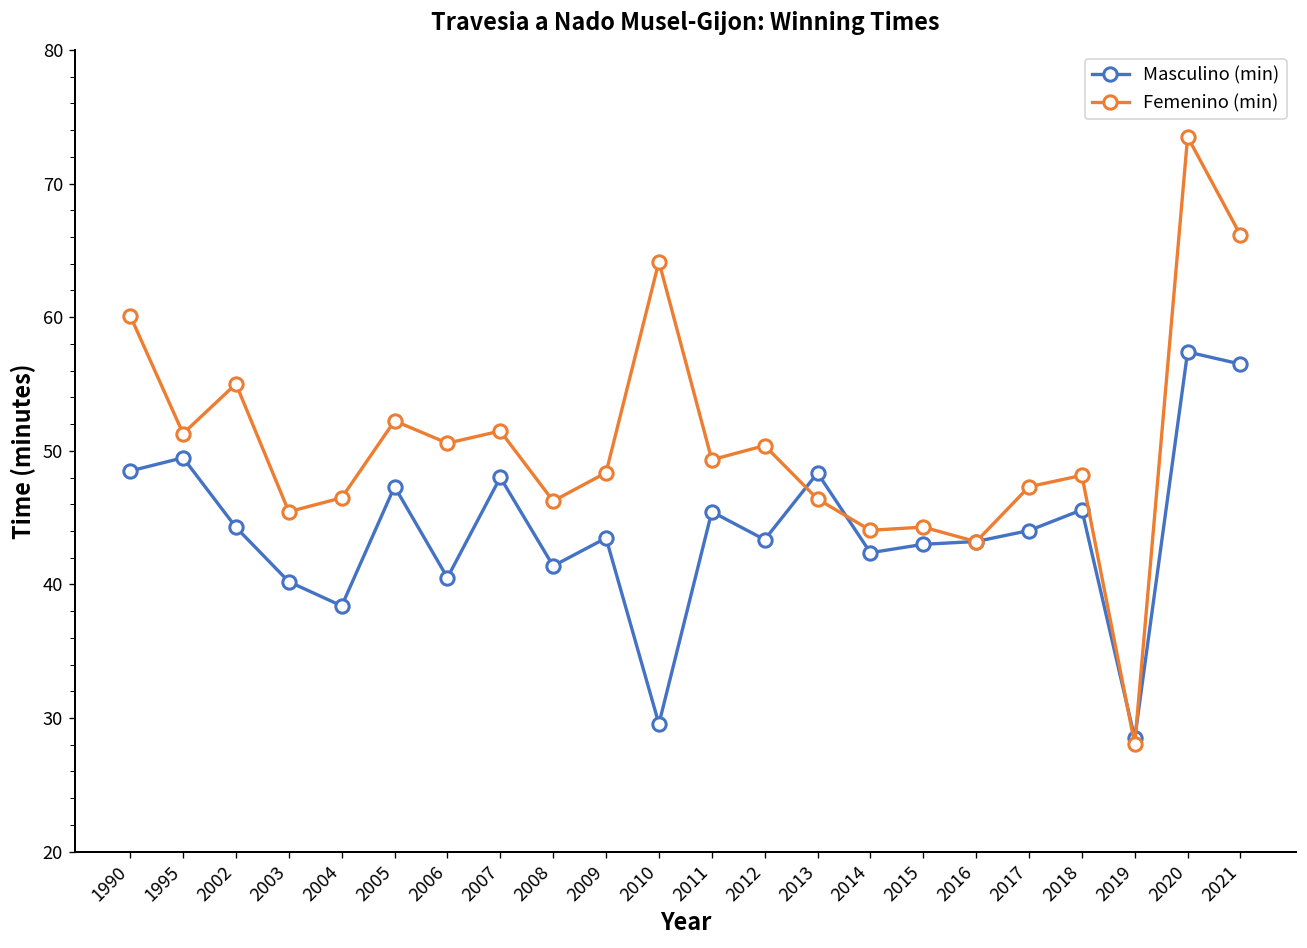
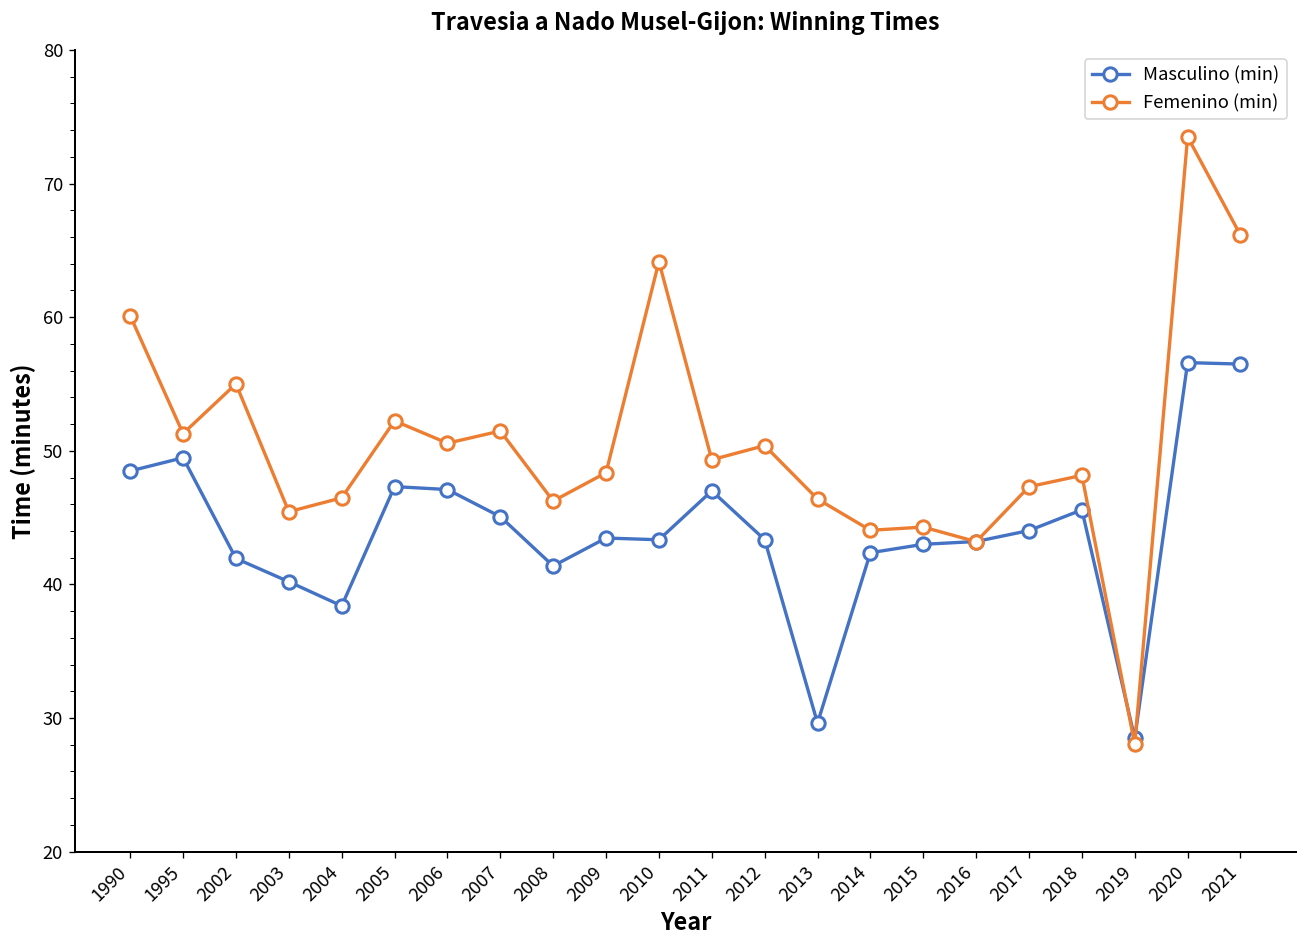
Masculino (min), 2002: 44.3 -> 41.9
Masculino (min), 2006: 40.5 -> 47.1
Masculino (min), 2007: 48.0 -> 45.1
Masculino (min), 2010: 29.6 -> 43.3
Masculino (min), 2011: 45.4 -> 47.0
Masculino (min), 2013: 48.3 -> 29.6
Masculino (min), 2020: 57.4 -> 56.6
